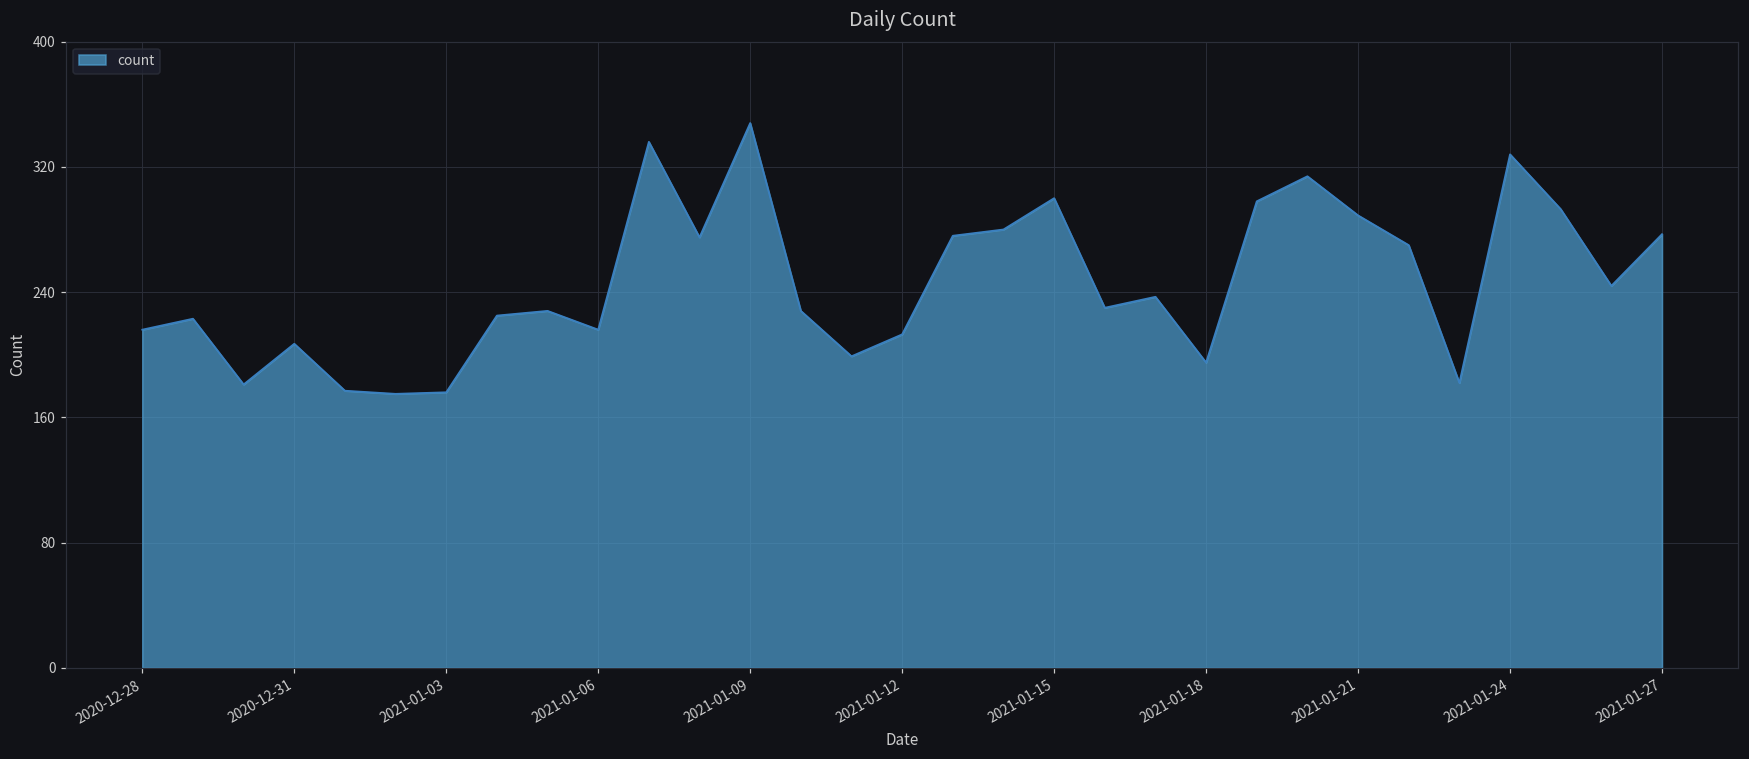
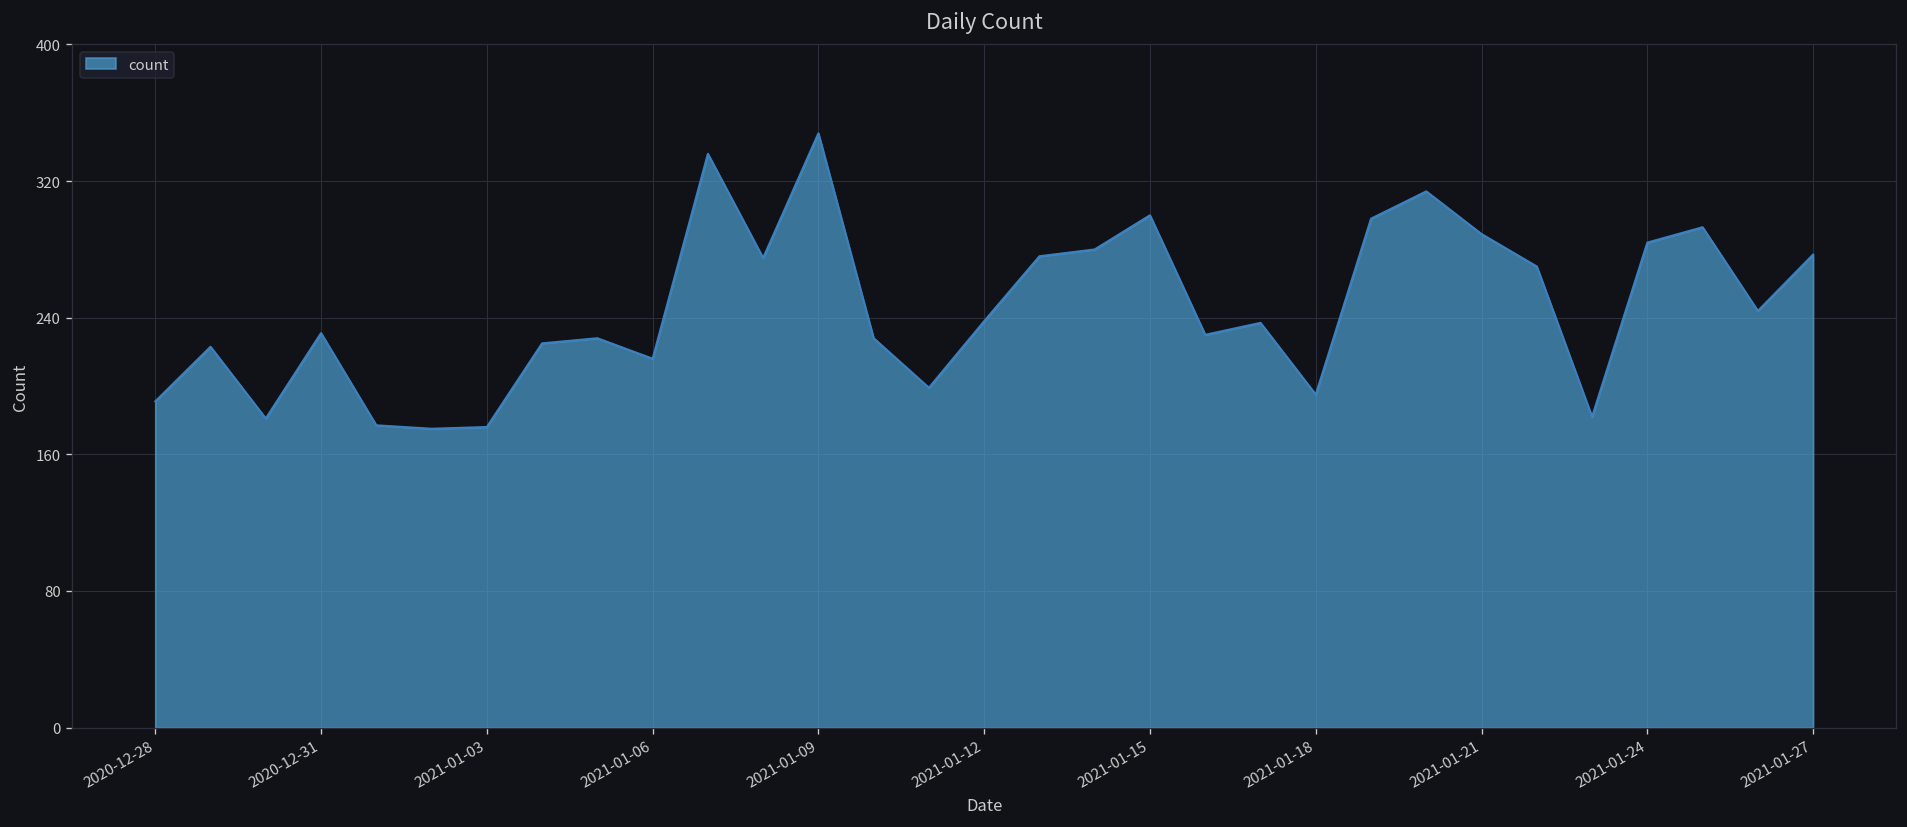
2020-12-28: 216 -> 191
2020-12-31: 207 -> 231
2021-01-12: 213 -> 238
2021-01-24: 328 -> 284
